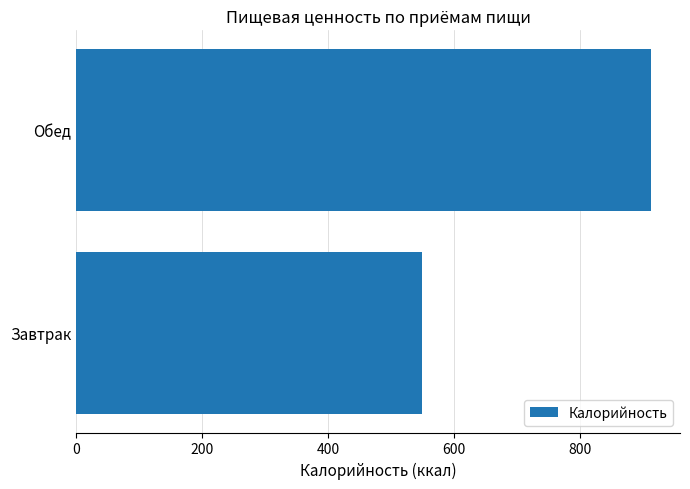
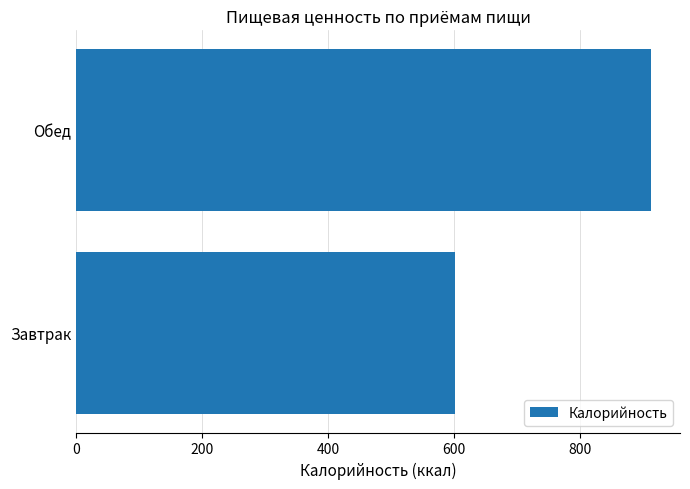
Завтрак: 550 -> 600
